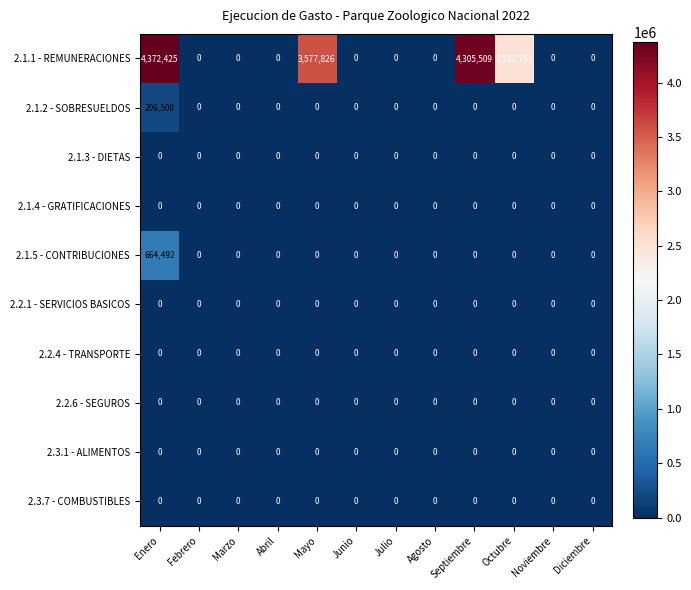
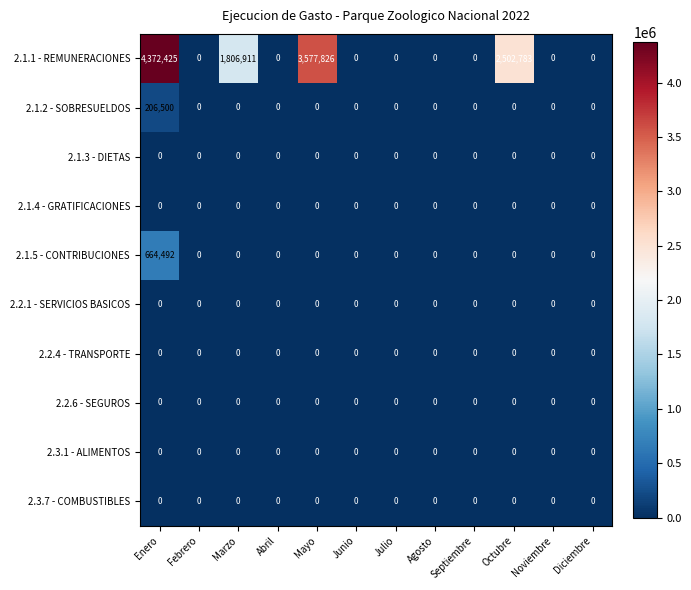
2.1.1 - REMUNERACIONES, Marzo: 0 -> 1,806,911
2.1.1 - REMUNERACIONES, Septiembre: 4,305,509 -> 0
